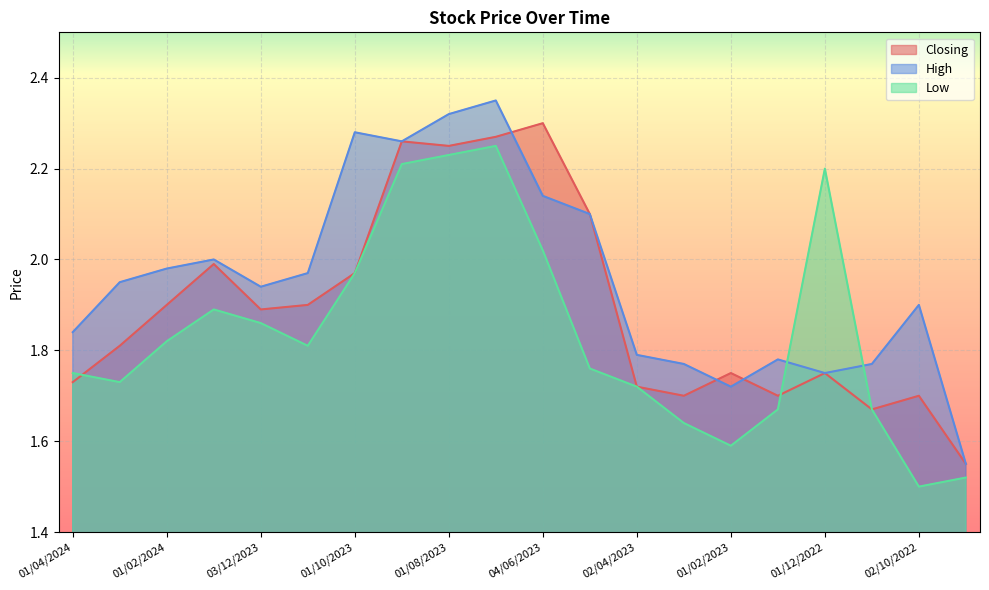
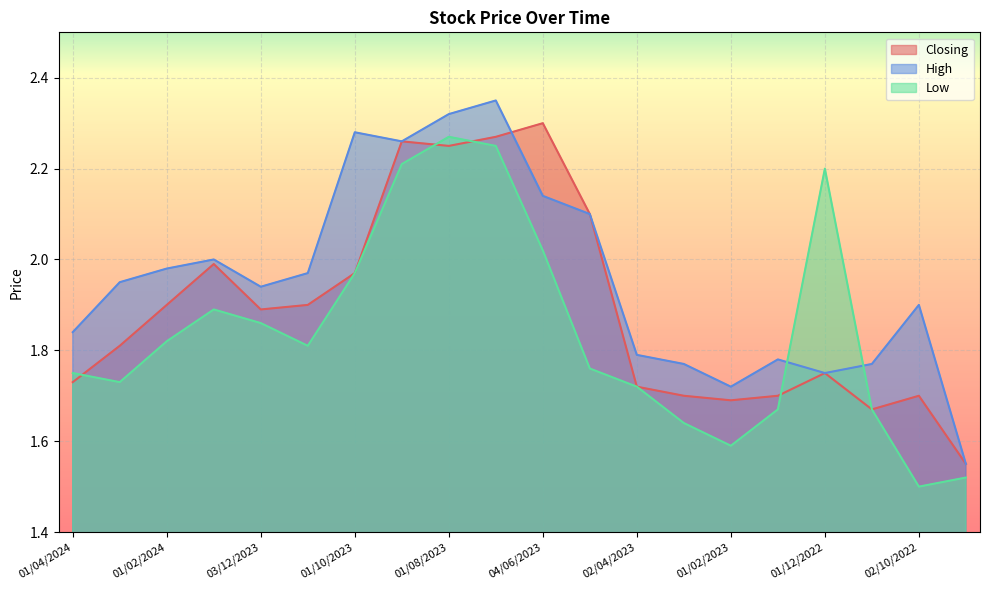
Low, 01/08/2023: 2.23 -> 2.27
Closing, 01/02/2023: 1.75 -> 1.69
